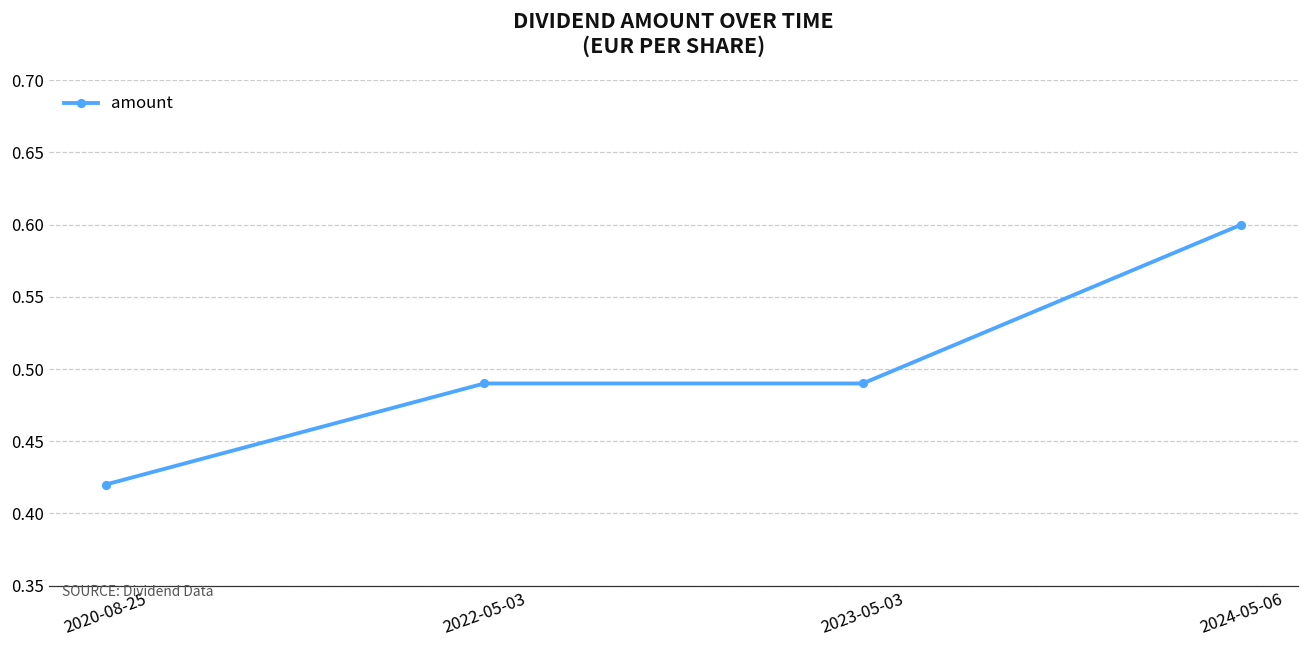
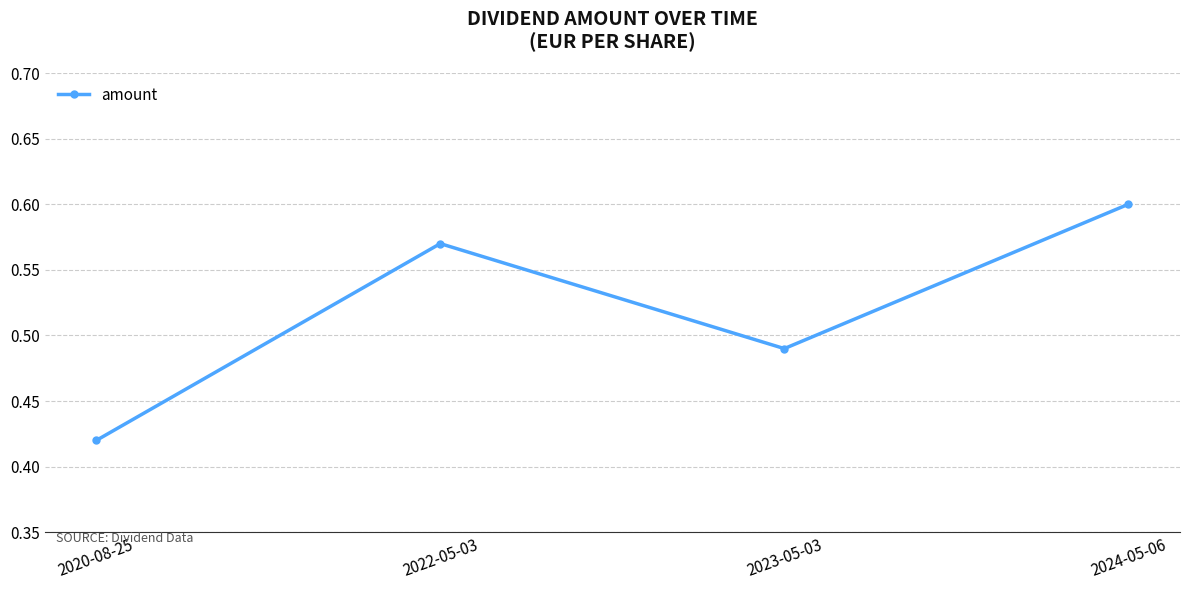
2022-05-03: 0.49 -> 0.57
